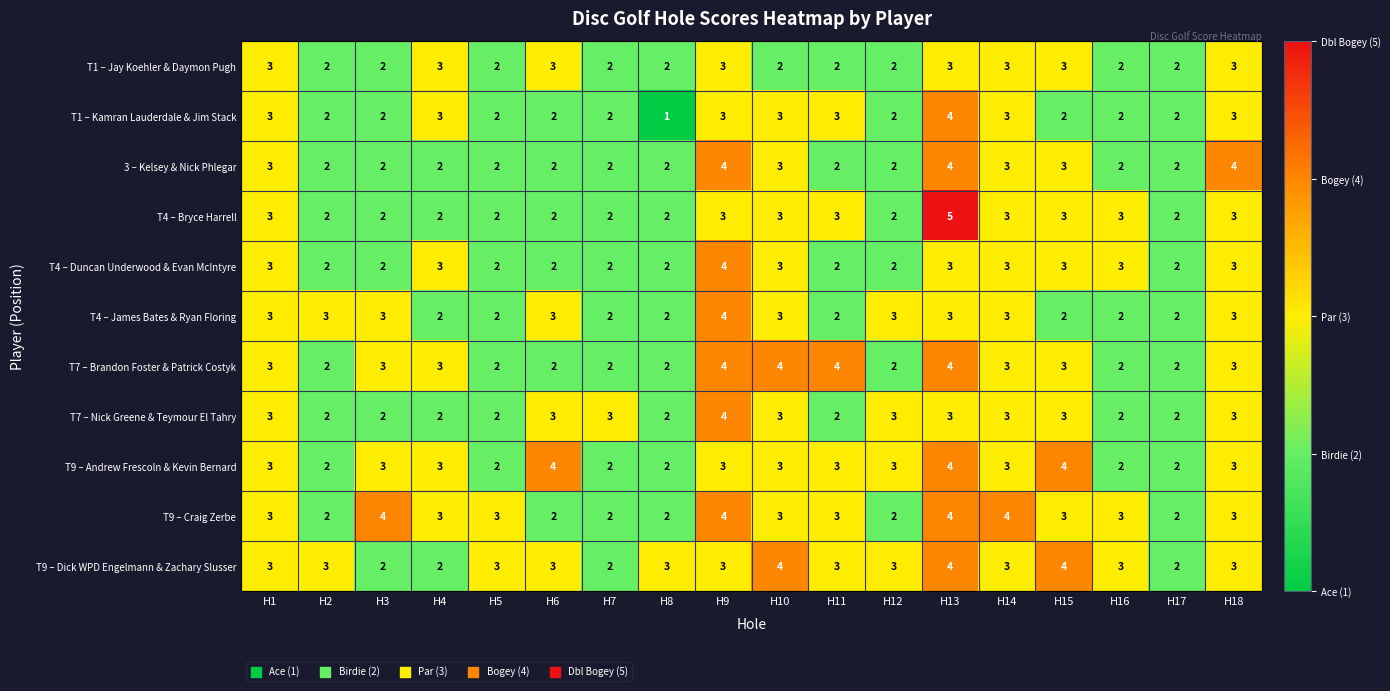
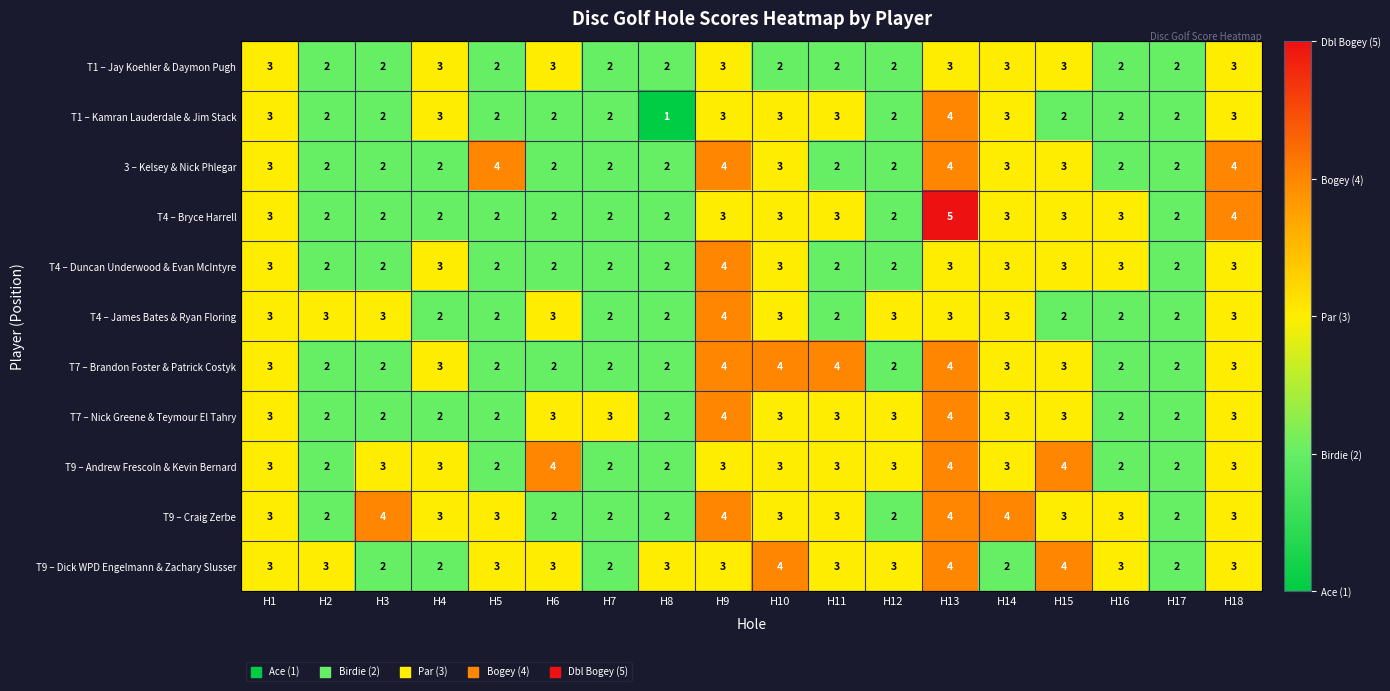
3 – Kelsey & Nick Phlegar, H5: 2 -> 4
T4 – Bryce Harrell, H18: 3 -> 4
T7 – Brandon Foster & Patrick Costyk, H3: 3 -> 2
T7 – Nick Greene & Teymour El Tahry, H11: 2 -> 3
T7 – Nick Greene & Teymour El Tahry, H13: 3 -> 4
T9 – Dick WPD Engelmann & Zachary Slusser, H14: 3 -> 2
